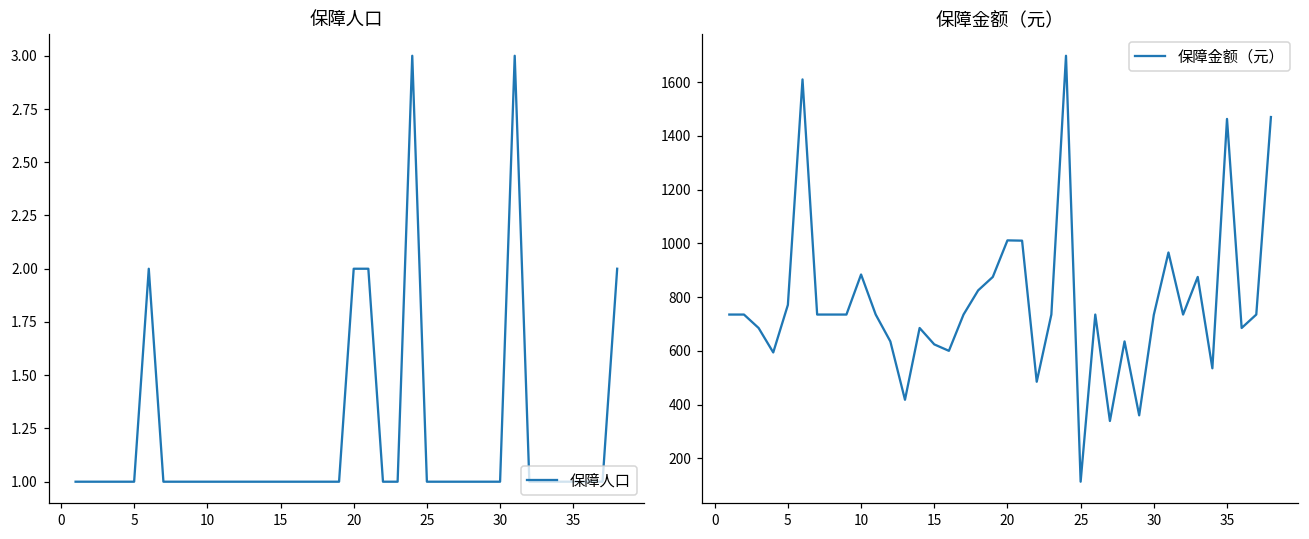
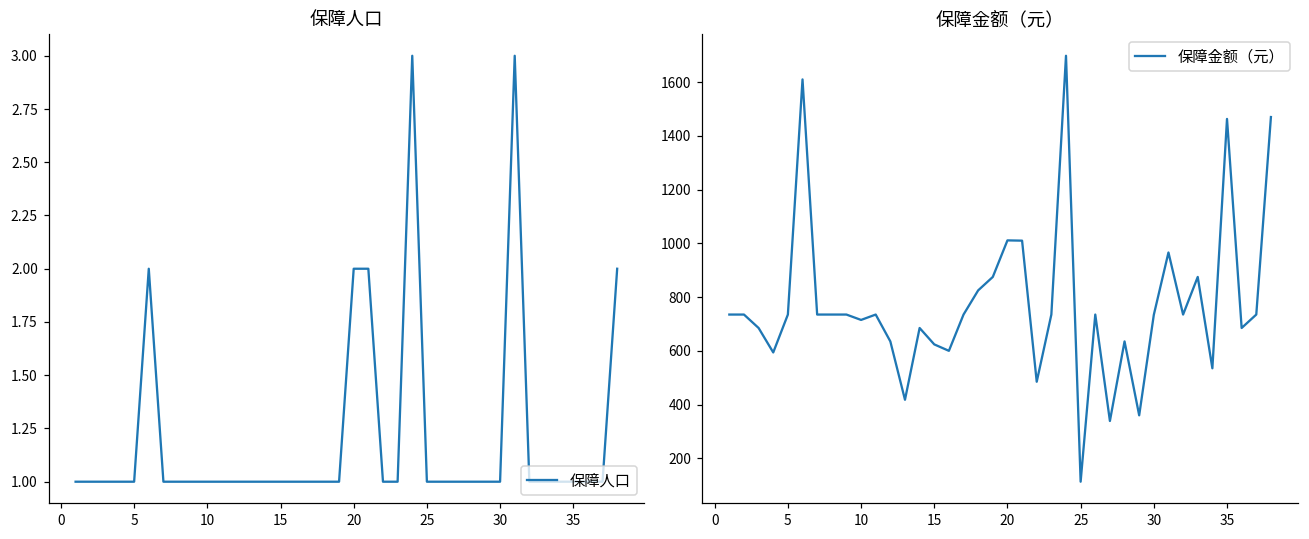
保障金额（元）, 5: 770 -> 740
保障金额（元）, 10: 880 -> 720
